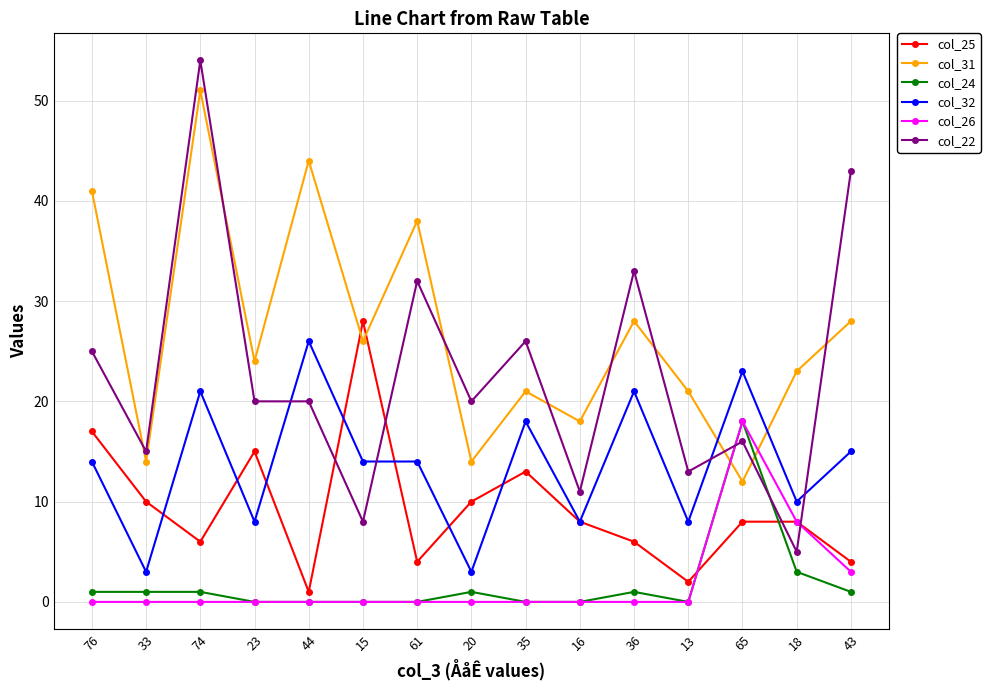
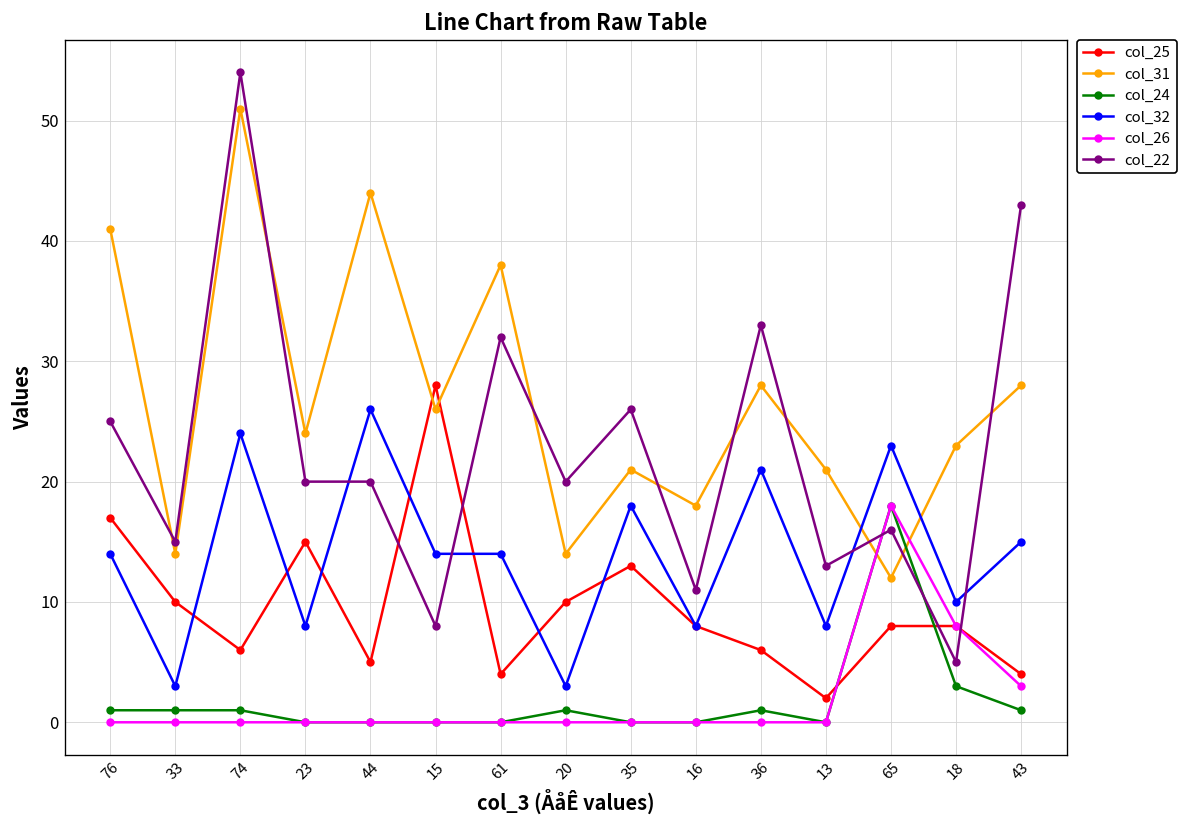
col_32, 74: 21 -> 24
col_25, 44: 1 -> 5
